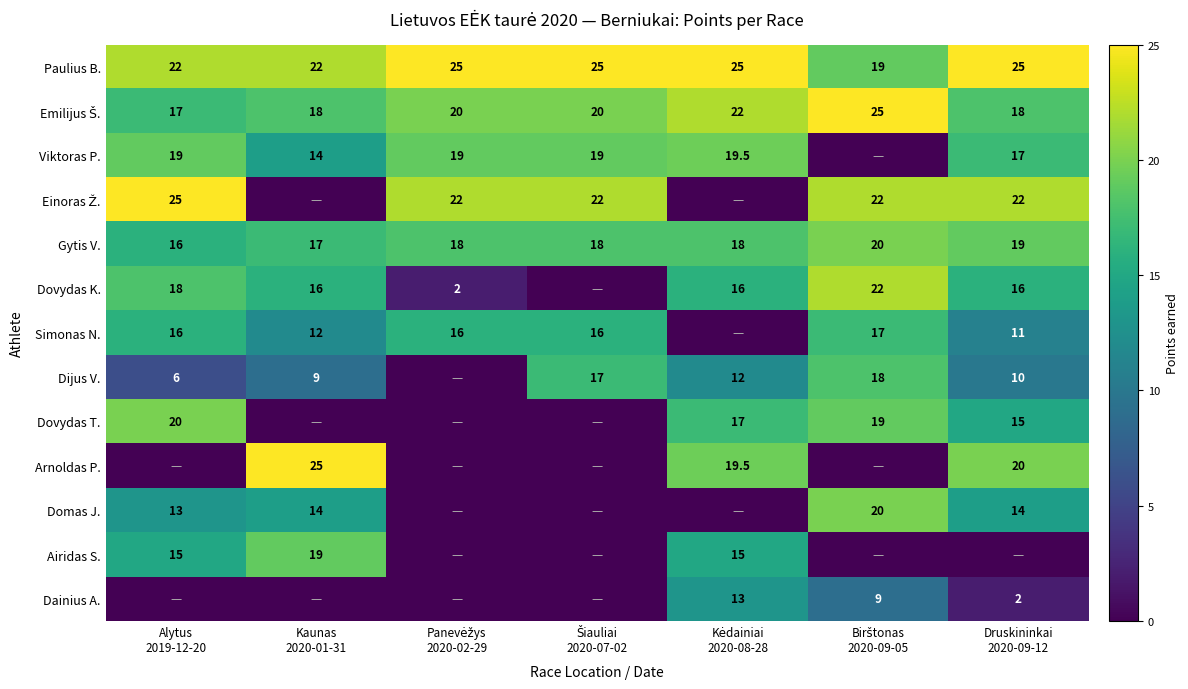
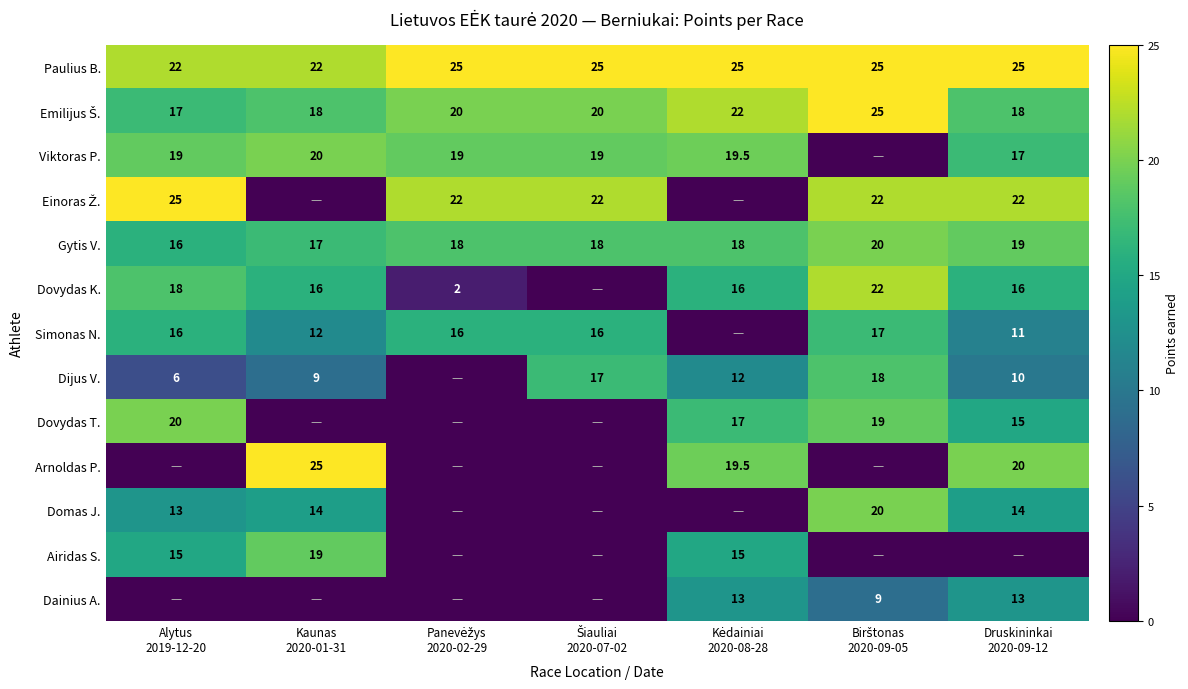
Paulius B., Birštonas 2020-09-05: 19 -> 25
Viktoras P., Kaunas 2020-01-31: 14 -> 20
Dainius A., Druskininkai 2020-09-12: 2 -> 13
